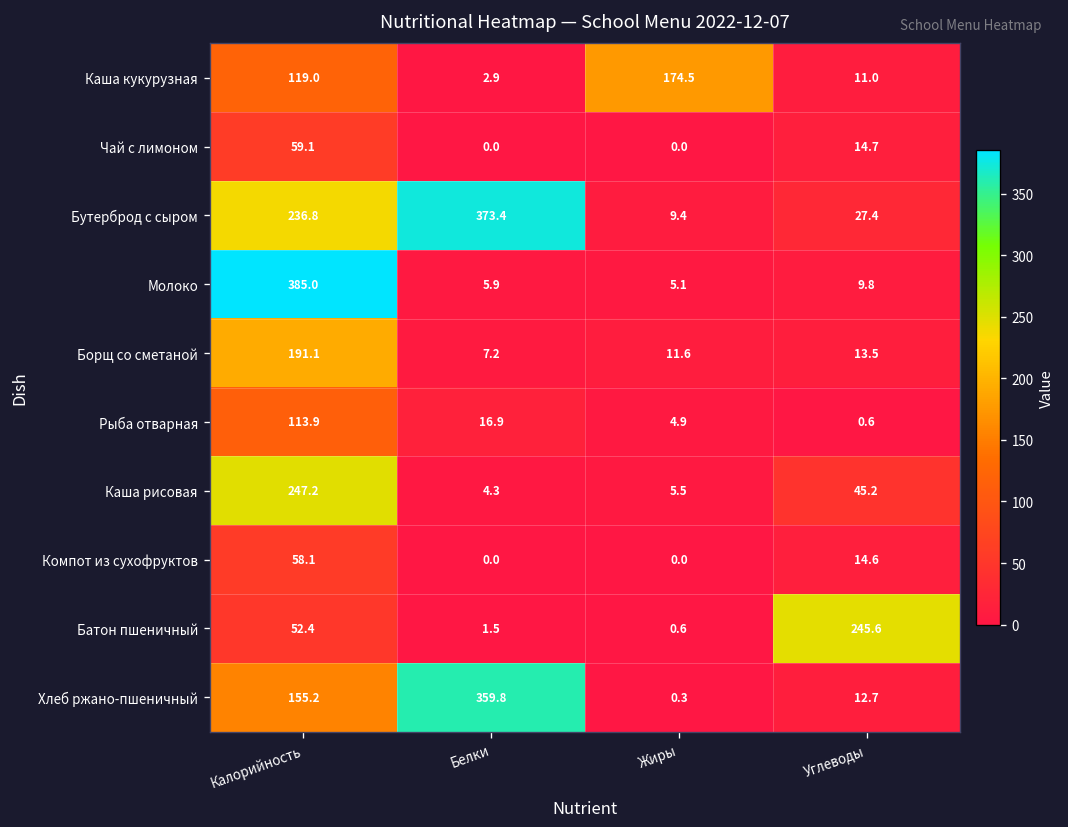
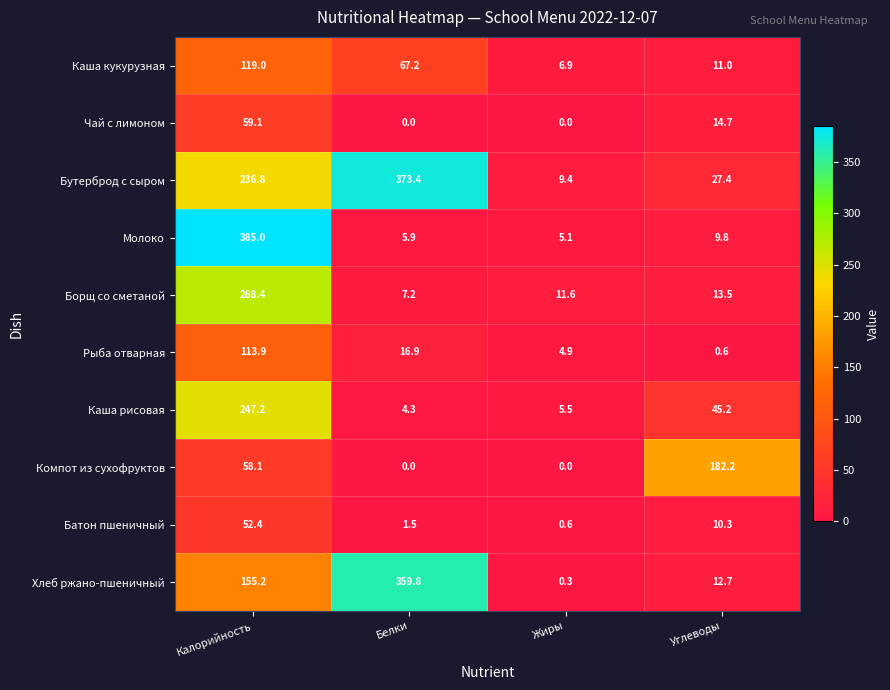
Каша кукурузная, Белки: 2.9 -> 67.2
Каша кукурузная, Жиры: 174.5 -> 6.9
Борщ со сметаной, Калорийность: 191.1 -> 268.4
Компот из сухофруктов, Углеводы: 14.6 -> 182.2
Батон пшеничный, Углеводы: 245.6 -> 10.3
